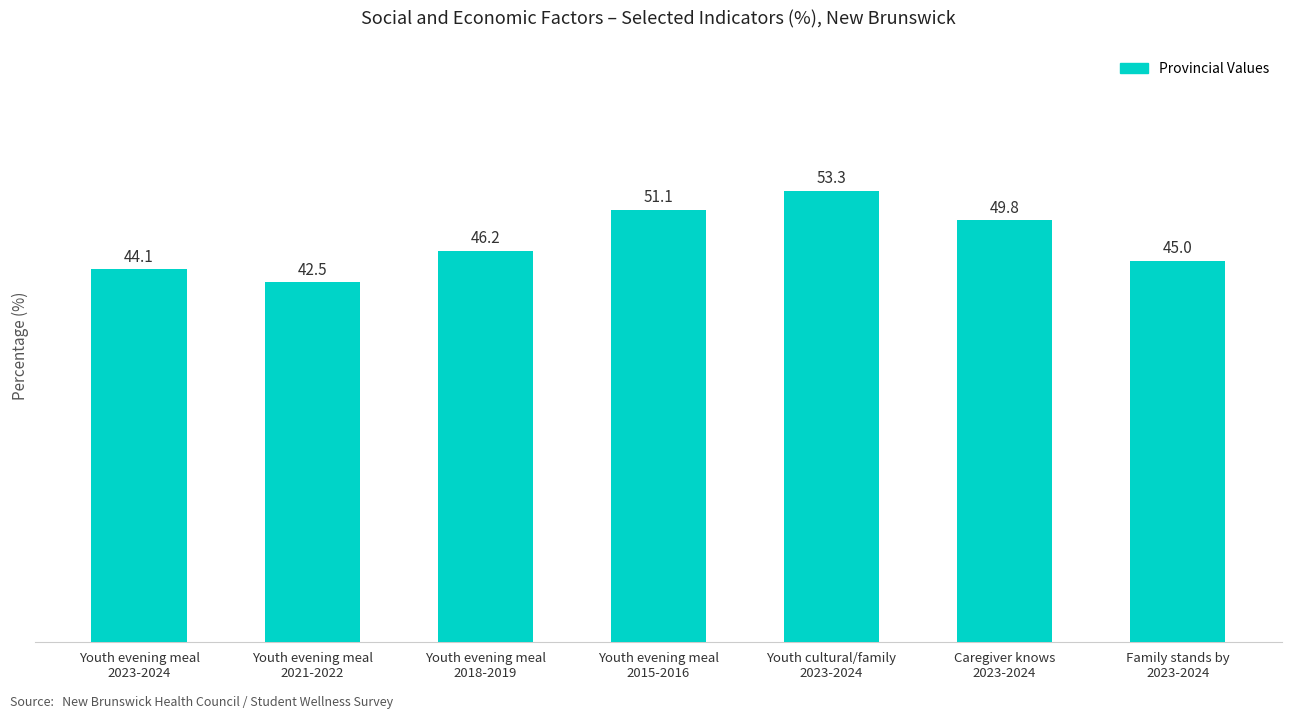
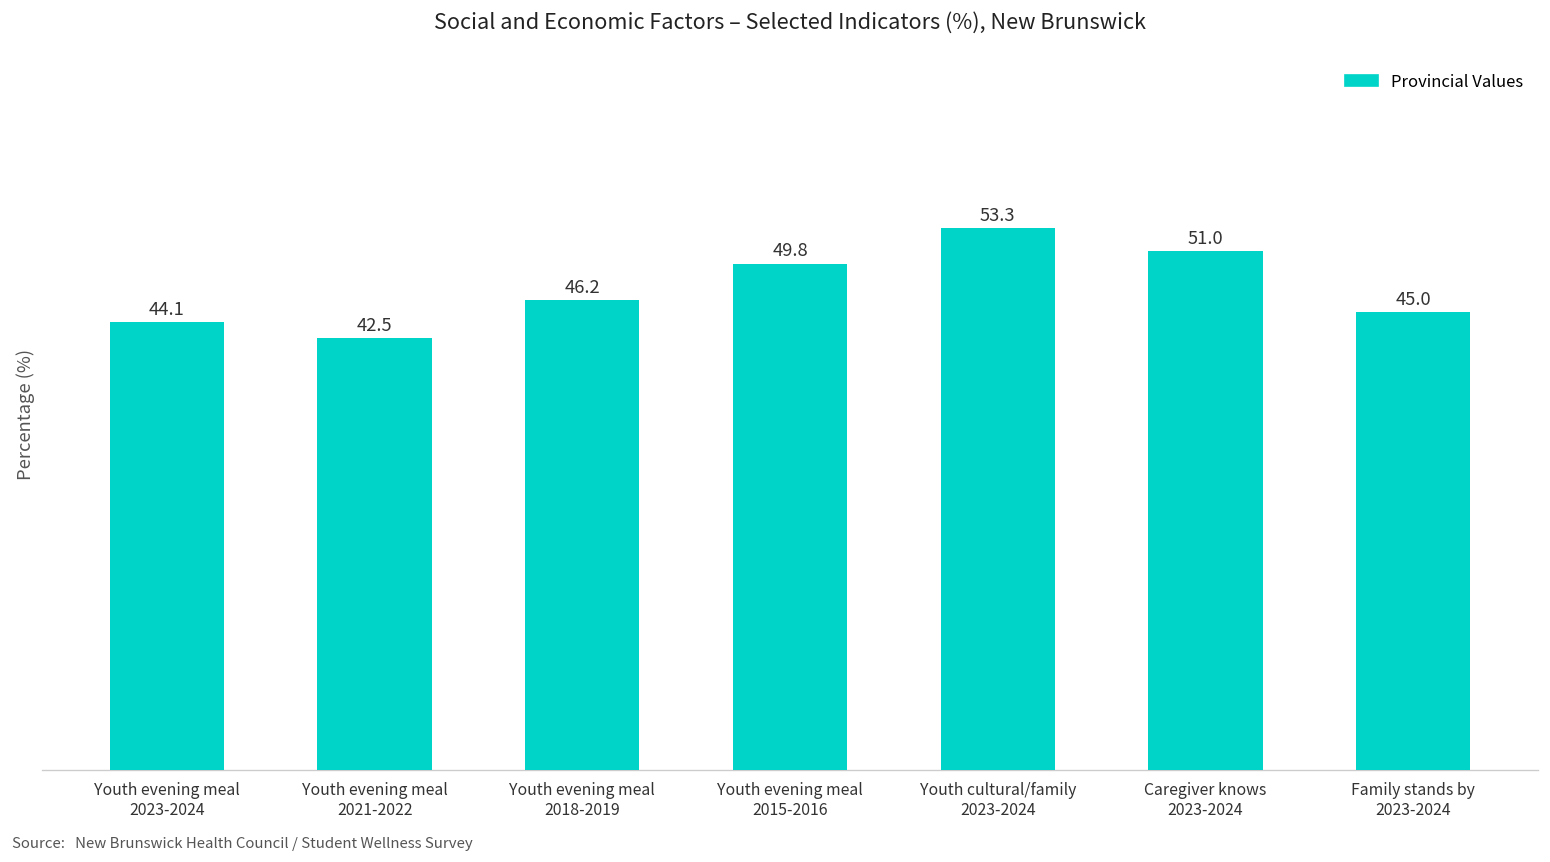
Youth evening meal 2015-2016: 51.1 -> 49.8
Caregiver knows 2023-2024: 49.8 -> 51.0
